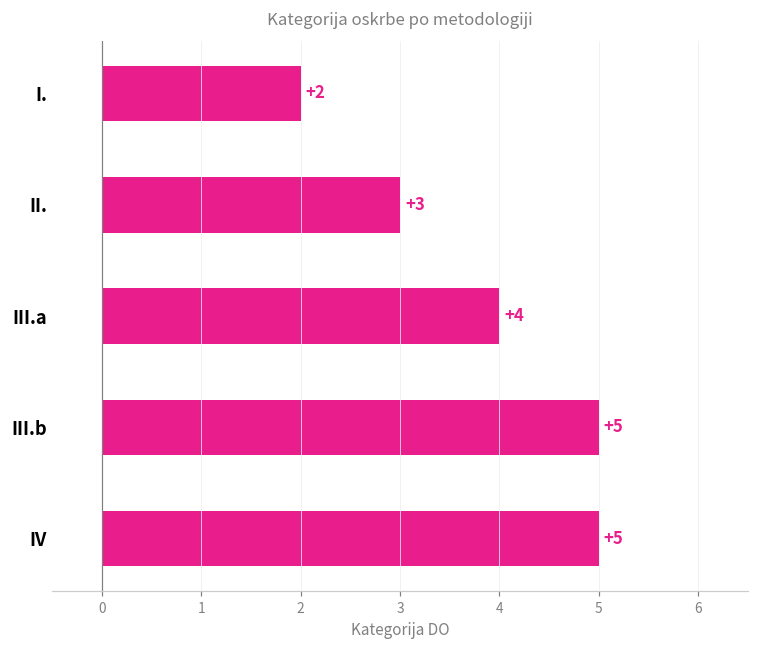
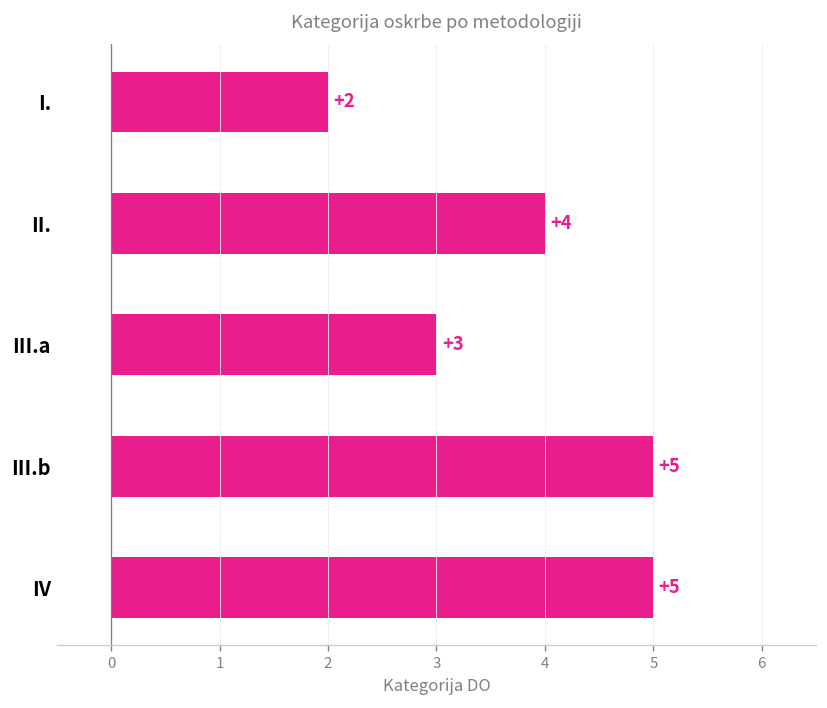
II.: +3 -> +4
III.a: +4 -> +3
